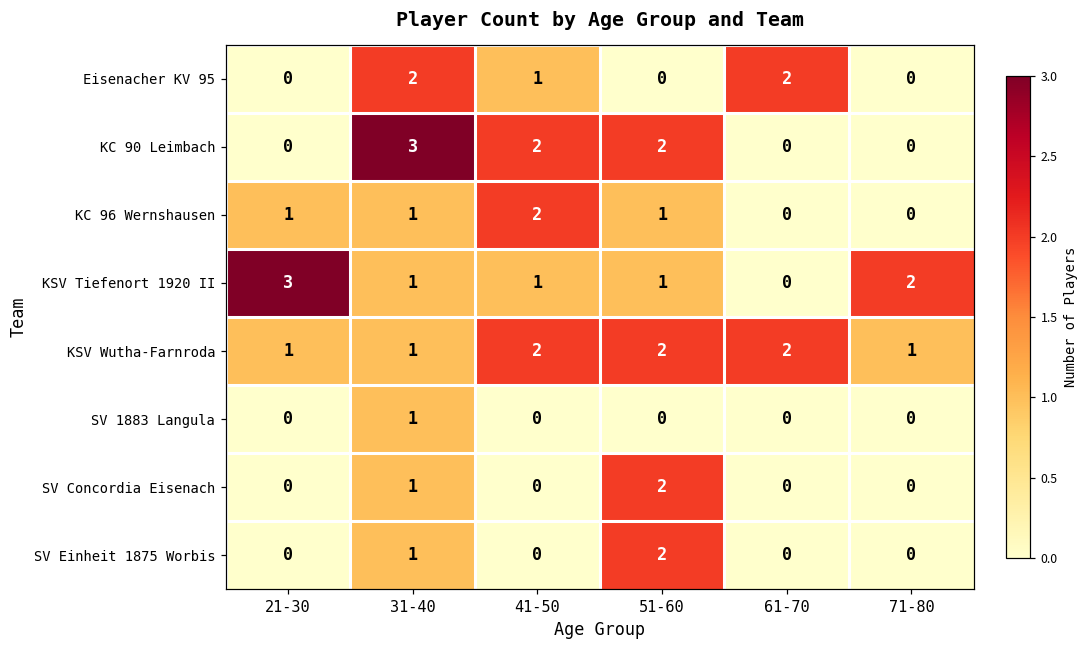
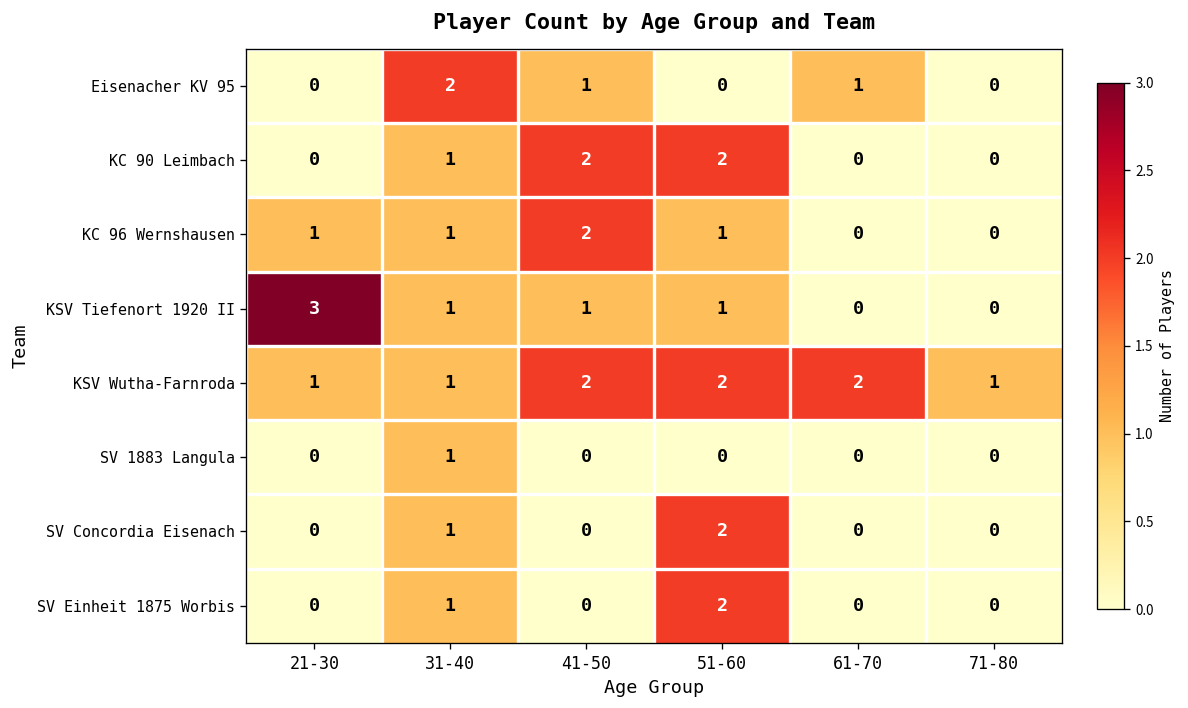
Eisenacher KV 95, 61-70: 2 -> 1
KC 90 Leimbach, 31-40: 3 -> 1
KSV Tiefenort 1920 II, 71-80: 2 -> 0
